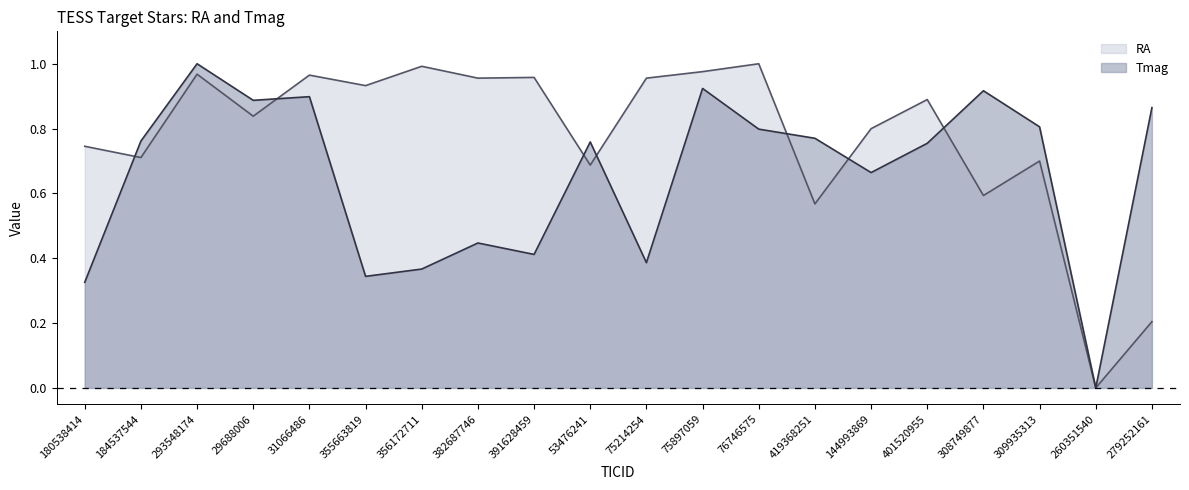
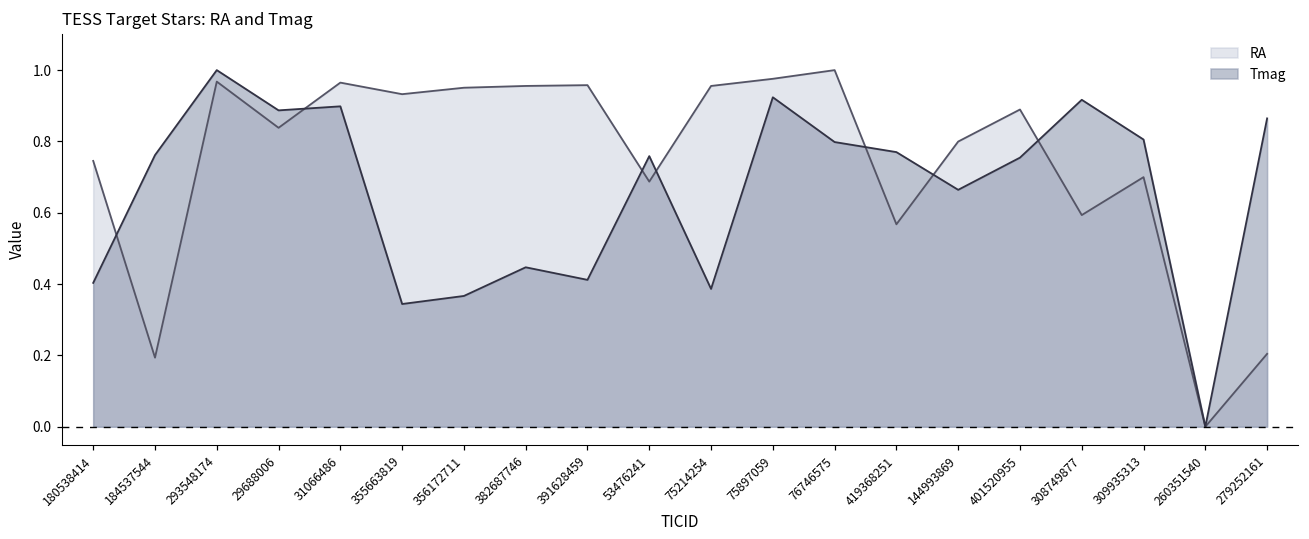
Tmag, 180538414: 0.33 -> 0.40
RA, 184537544: 0.71 -> 0.19
RA, 356172711: 0.99 -> 0.95
